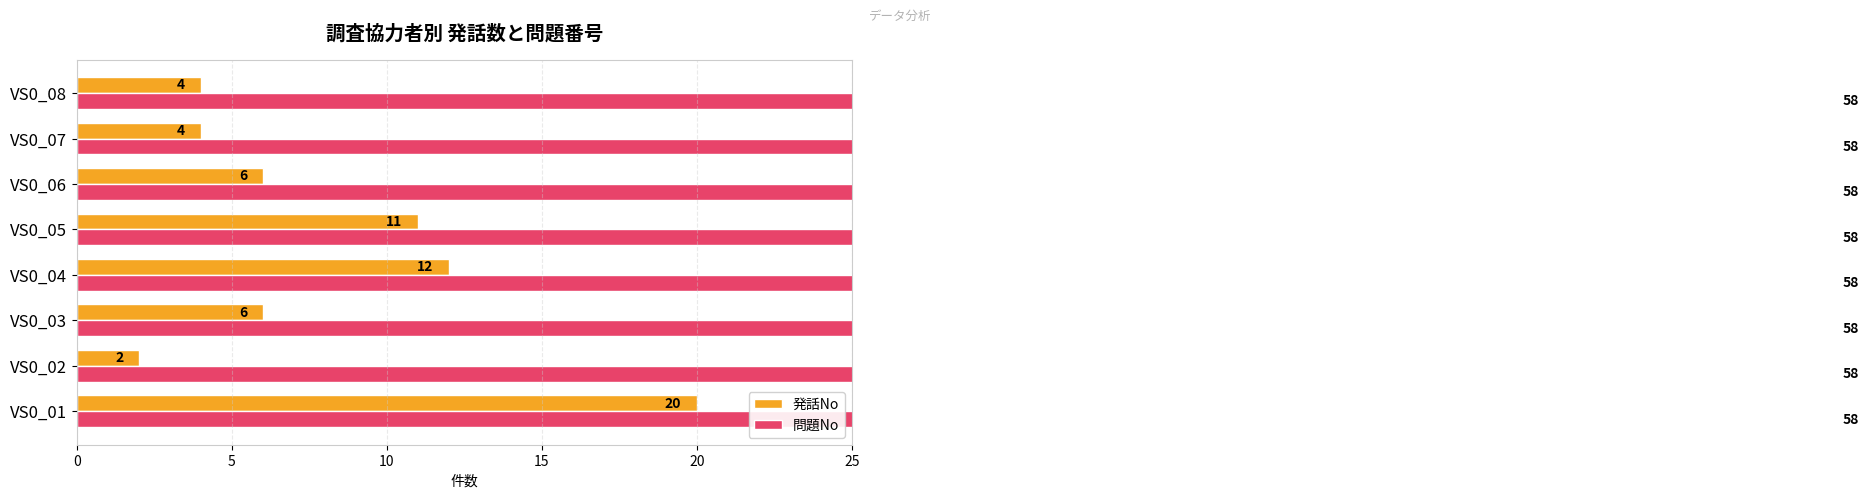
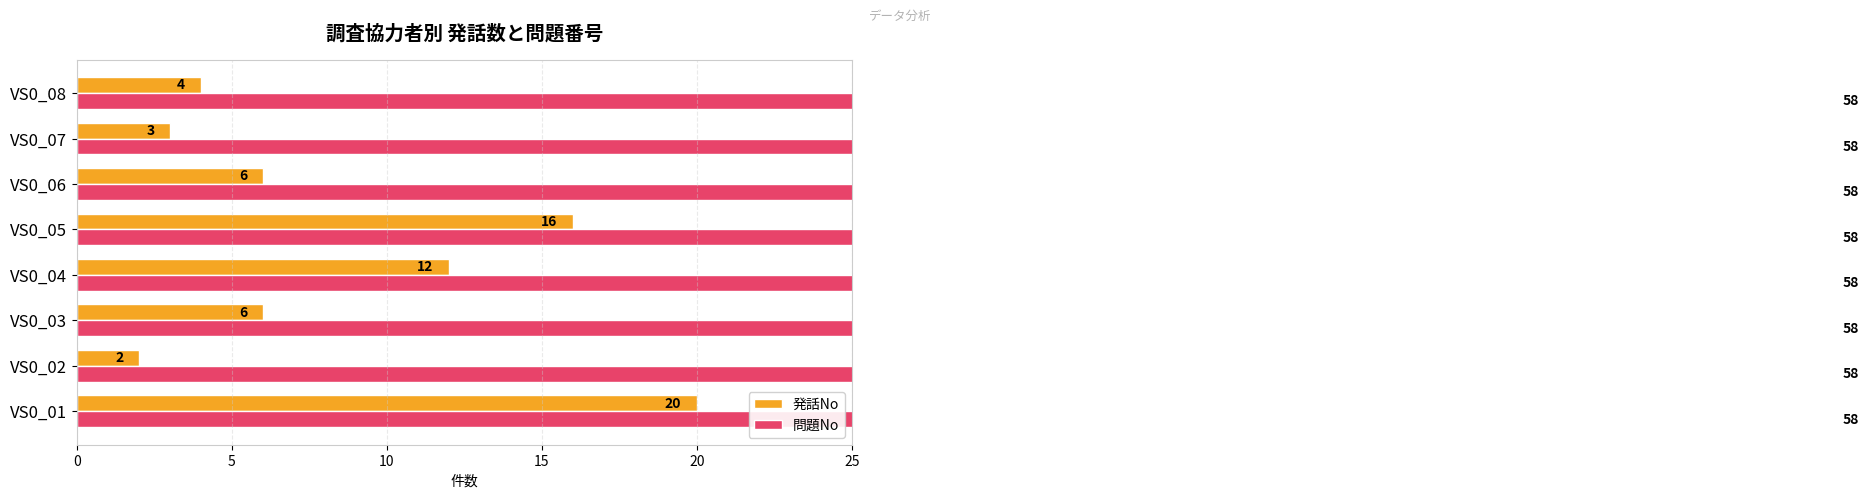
発話No, VS0_07: 4 -> 3
発話No, VS0_05: 11 -> 16
